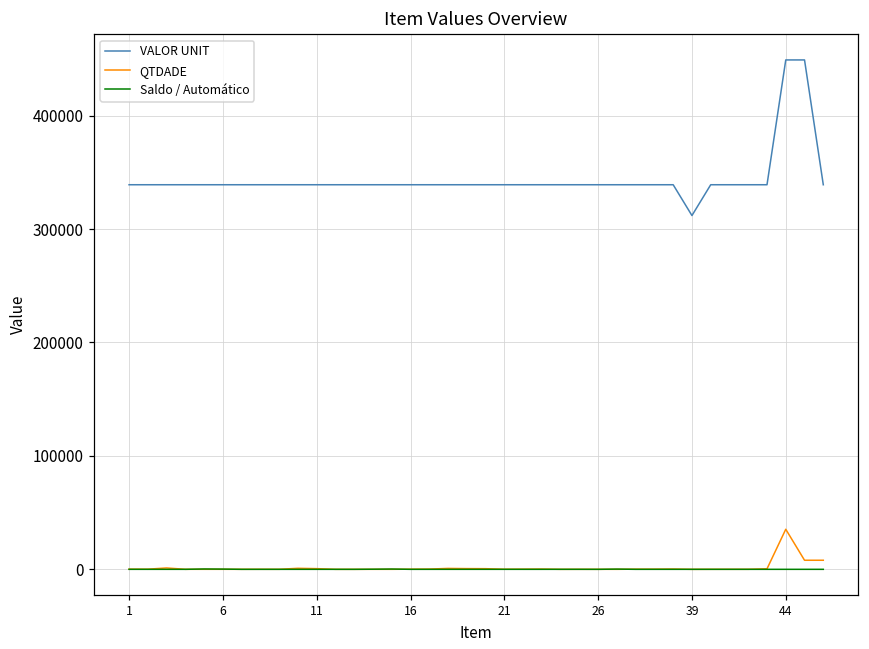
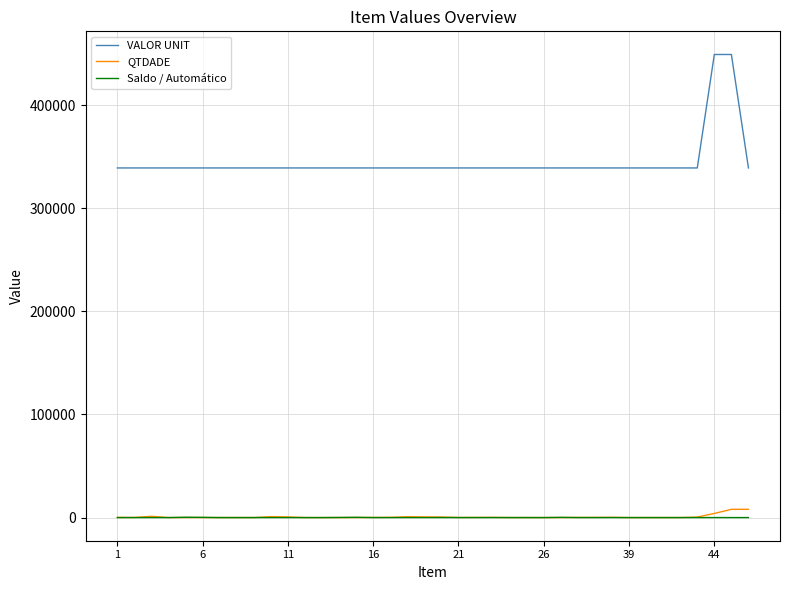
VALOR UNIT, 39: 312000 -> 339000
QTDADE, 44: 35000 -> 4000
